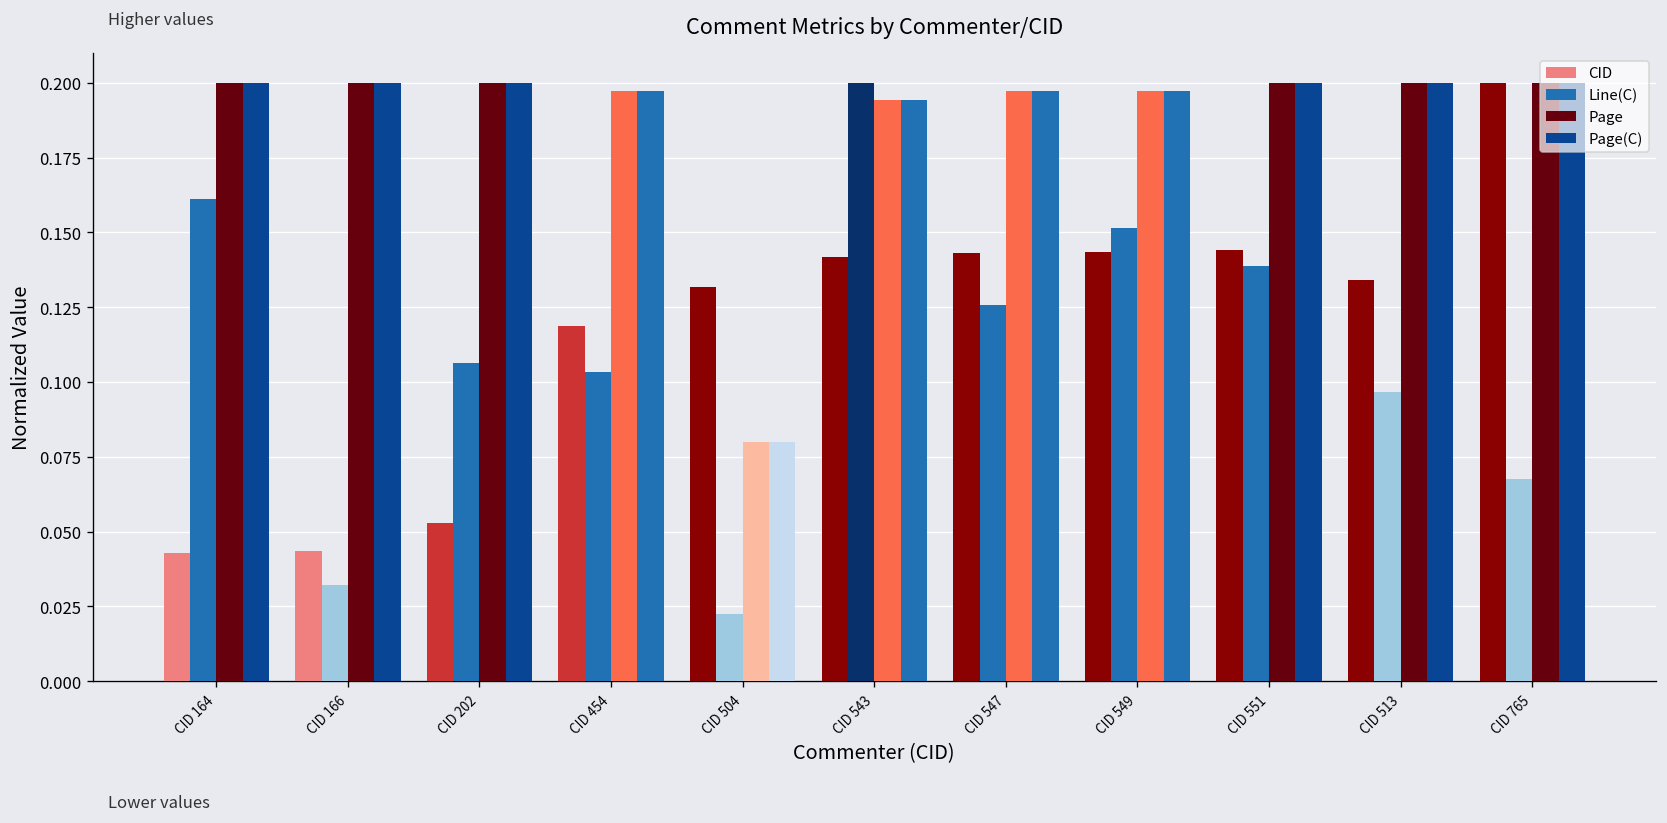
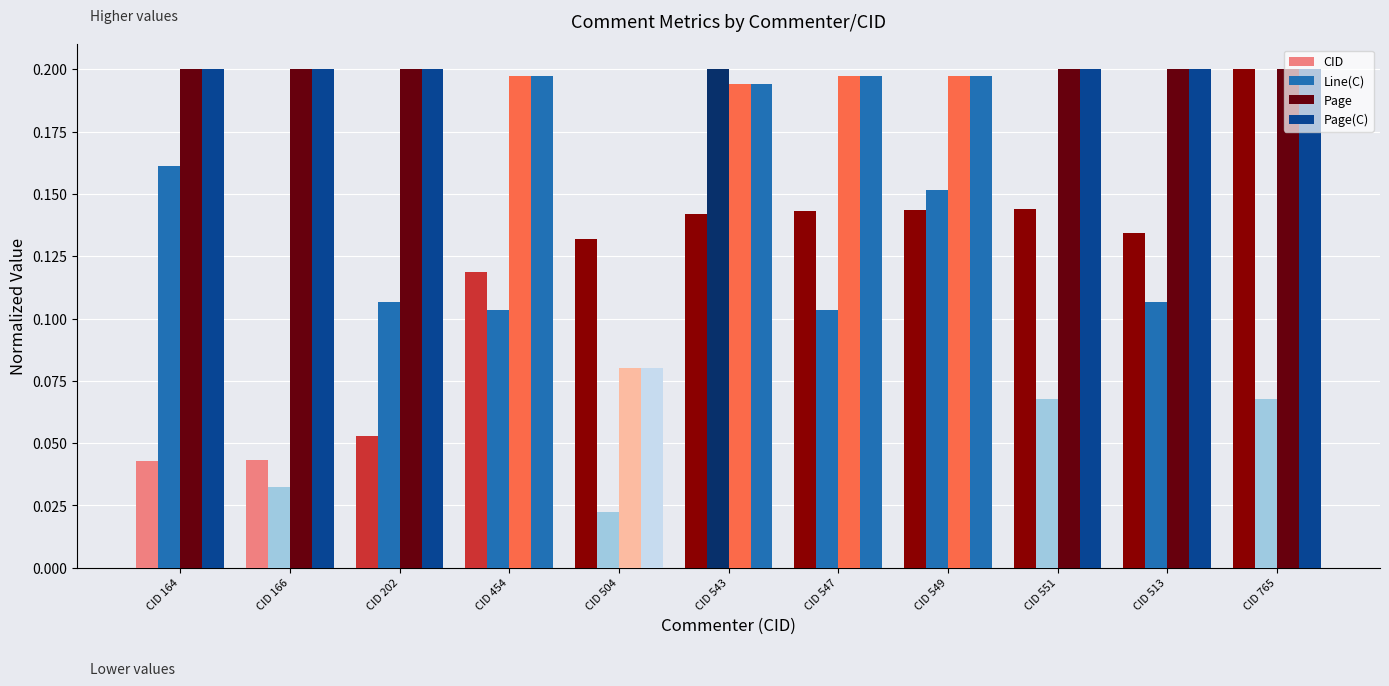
Line(C), CID 547: 0.126 -> 0.103
Line(C), CID 551: 0.139 -> 0.068
Line(C), CID 513: 0.097 -> 0.106
